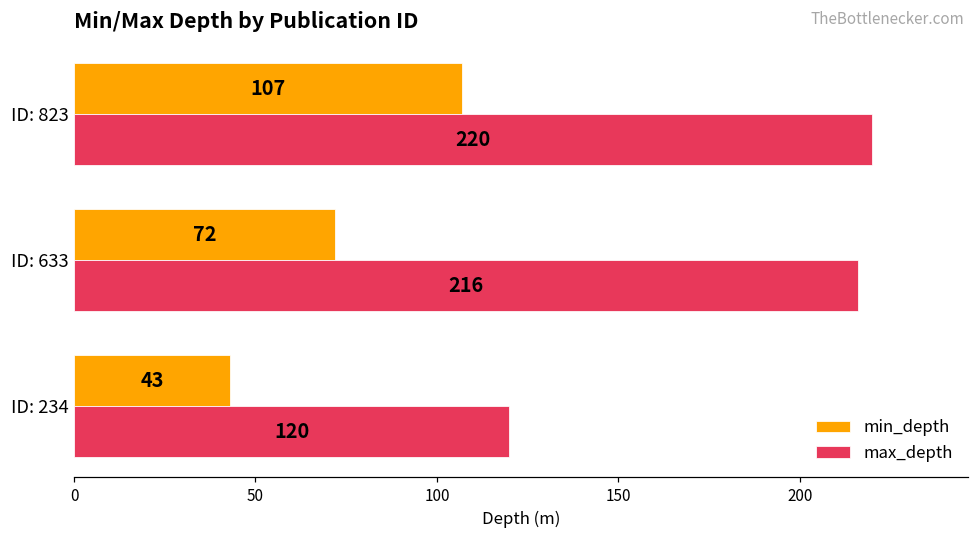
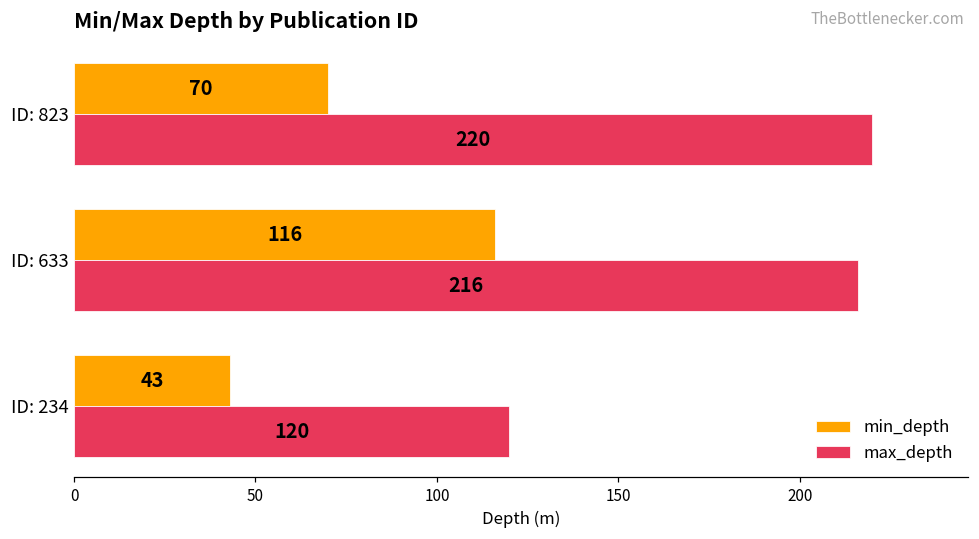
min_depth, ID: 823: 107 -> 70
min_depth, ID: 633: 72 -> 116
